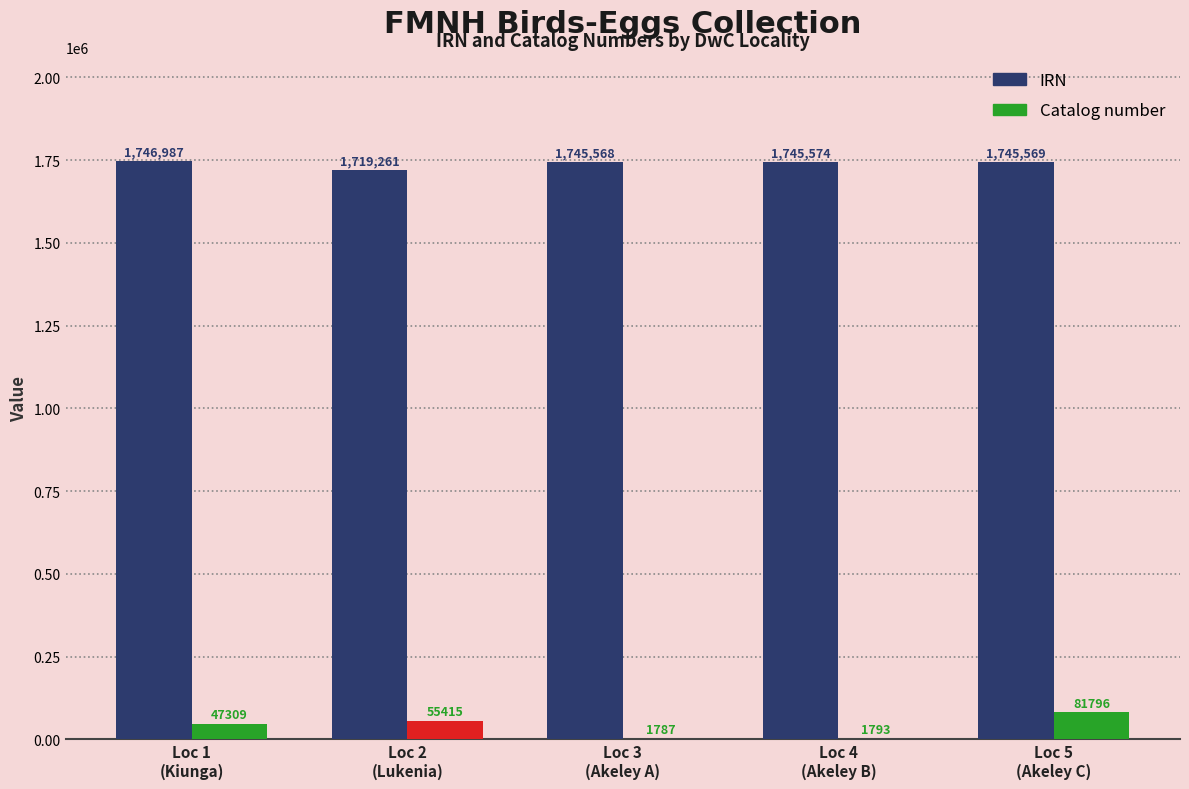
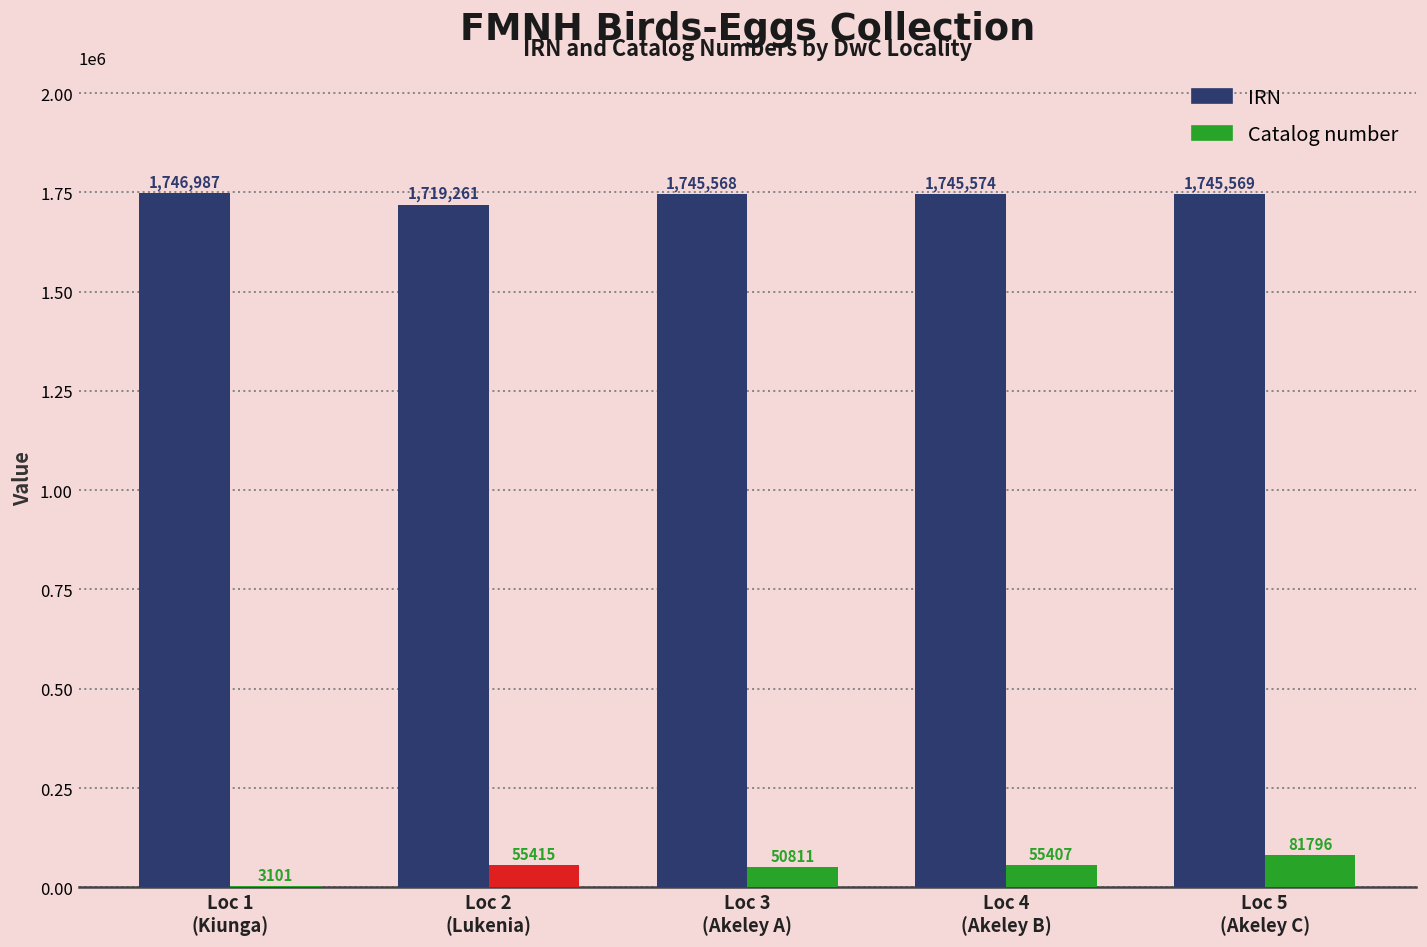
Catalog number, Loc 1 (Kiunga): 47309 -> 3101
Catalog number, Loc 3 (Akeley A): 1787 -> 50811
Catalog number, Loc 4 (Akeley B): 1793 -> 55407
